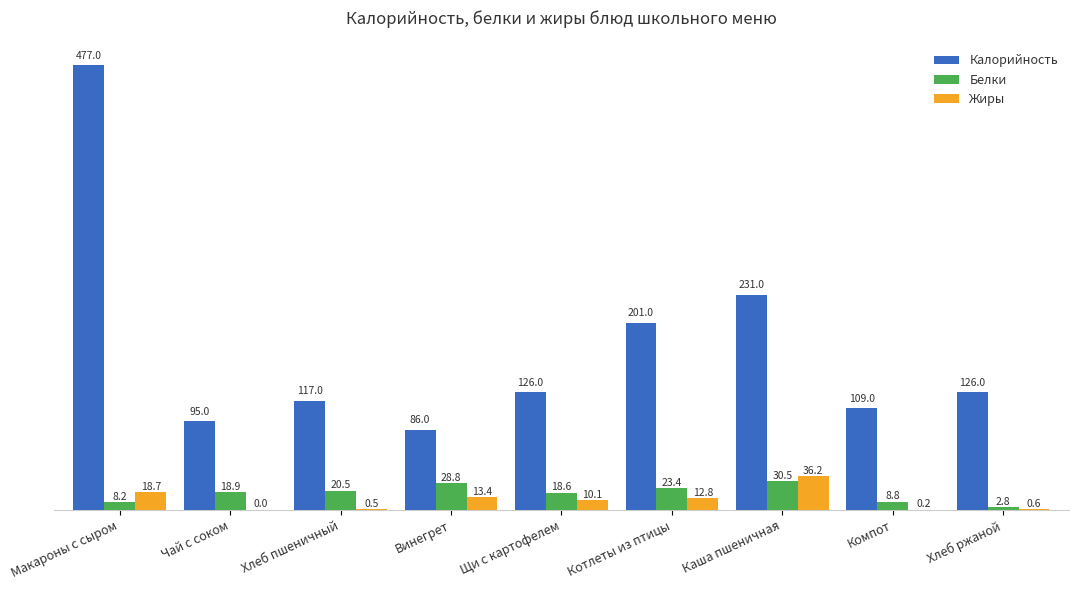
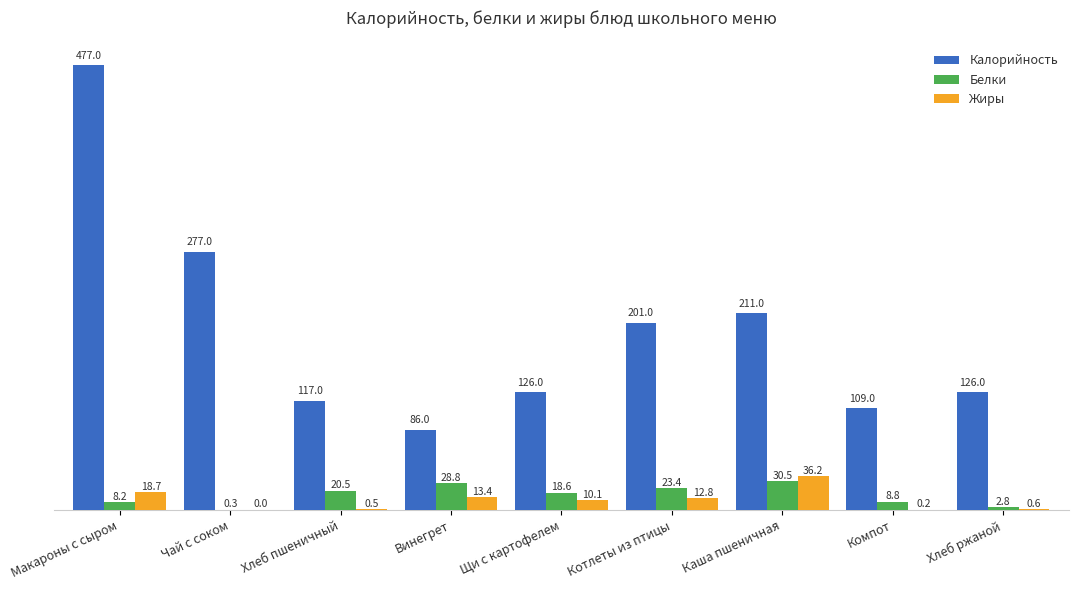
Калорийность, Чай с соком: 95.0 -> 277.0
Белки, Чай с соком: 18.9 -> 0.3
Калорийность, Каша пшеничная: 231.0 -> 211.0
